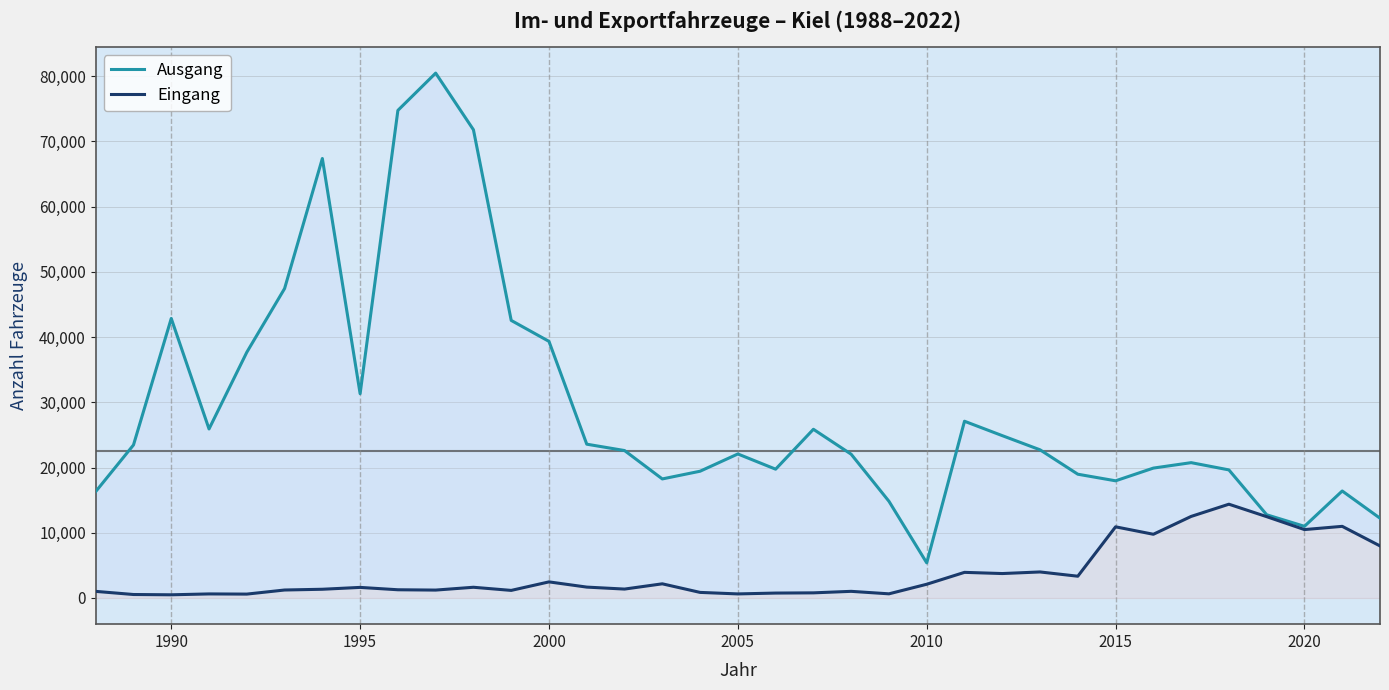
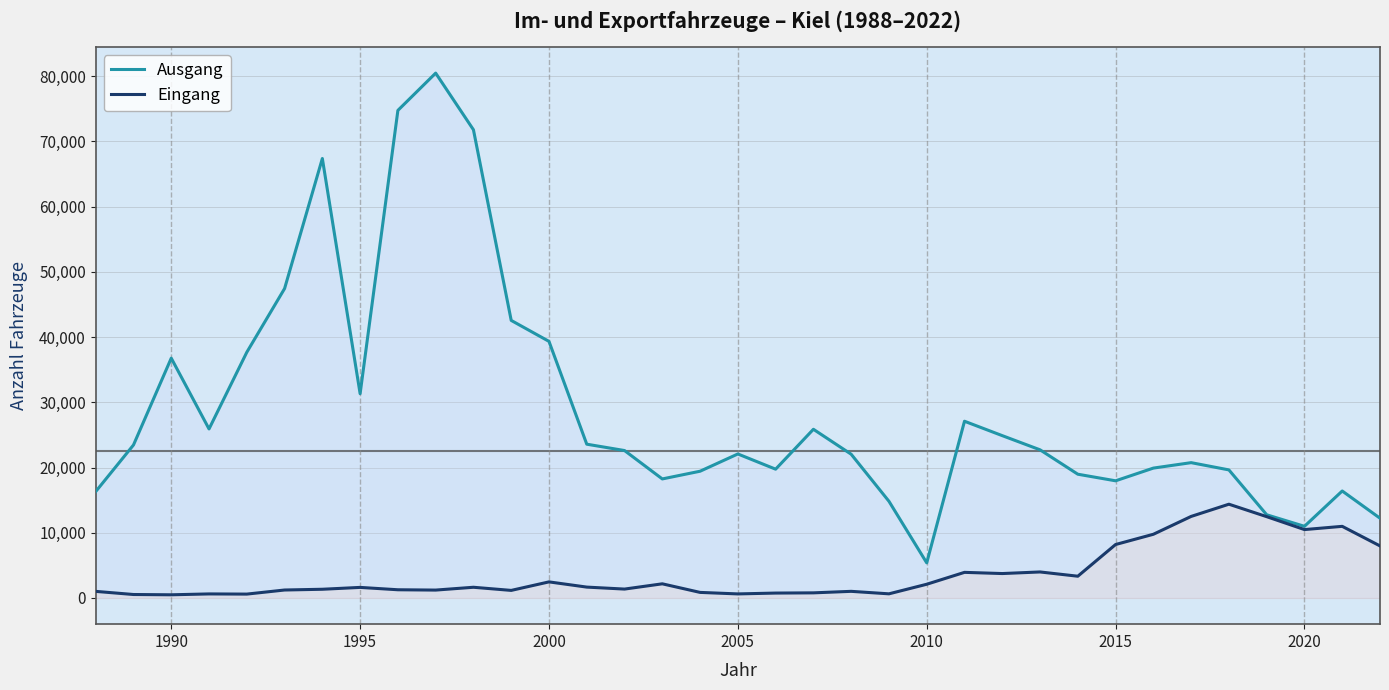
Ausgang, 1990: 43,000 -> 37,000
Eingang, 2015: 11,000 -> 8,000
